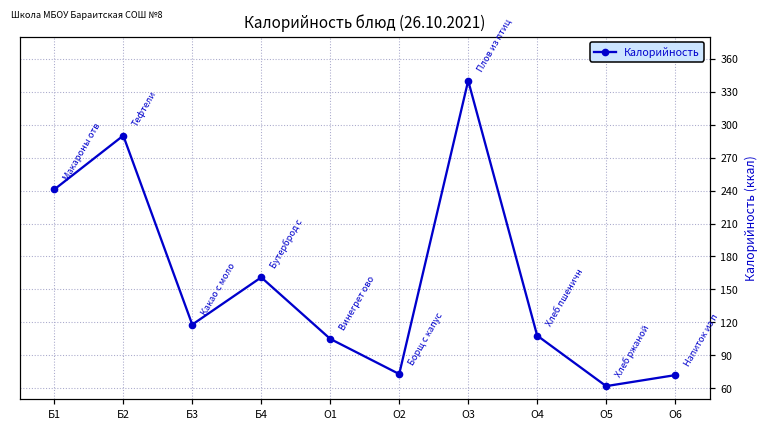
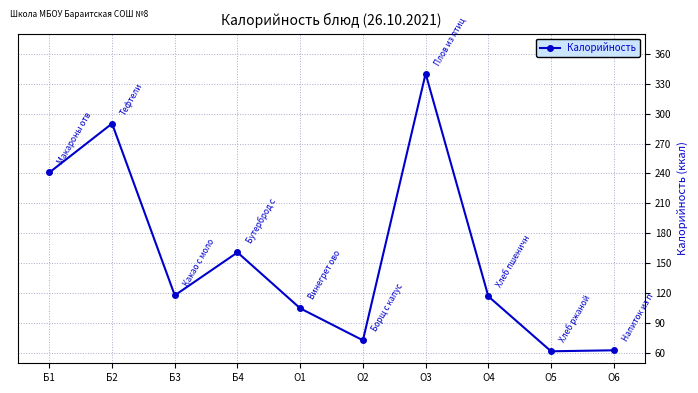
О4: 110 -> 120
О6: 70 -> 60
